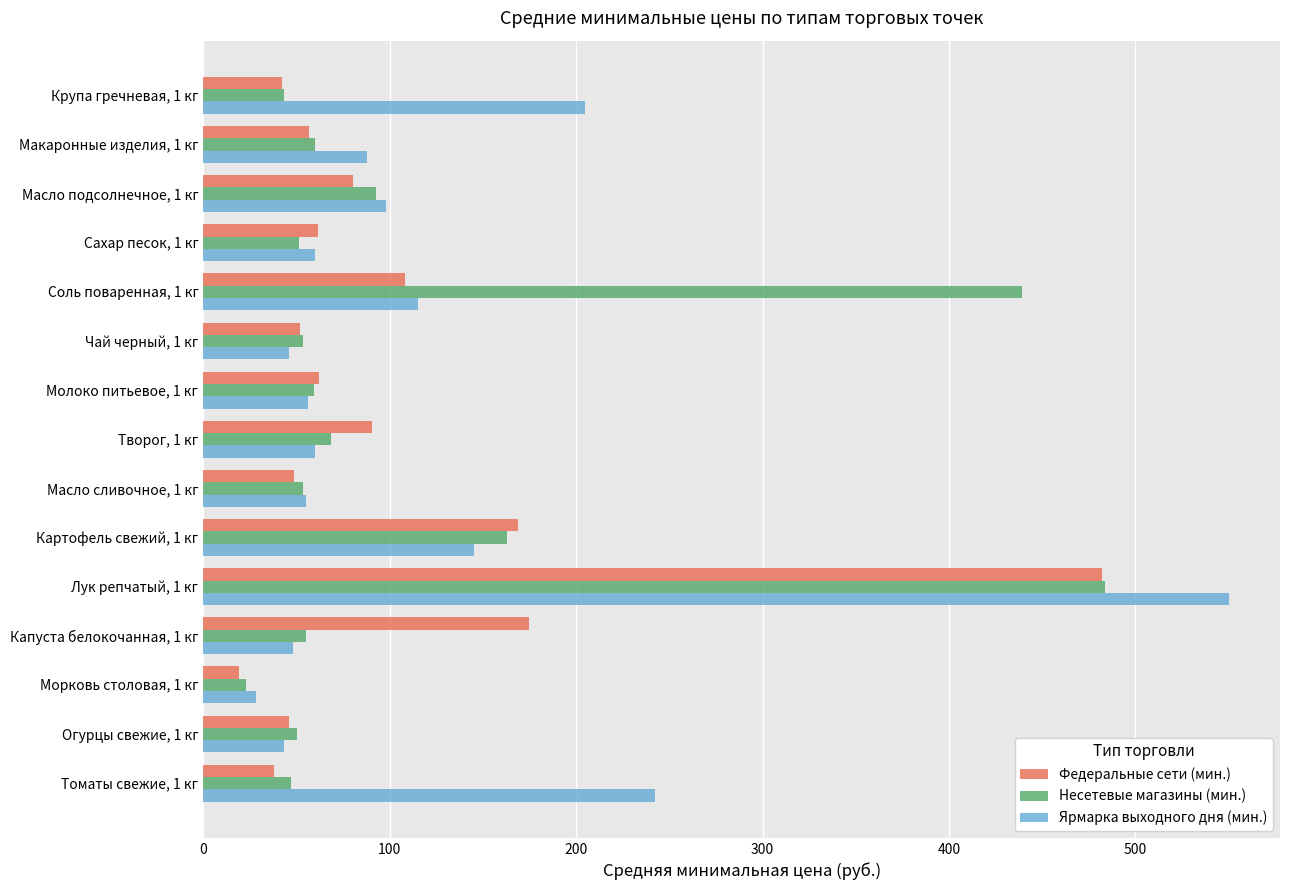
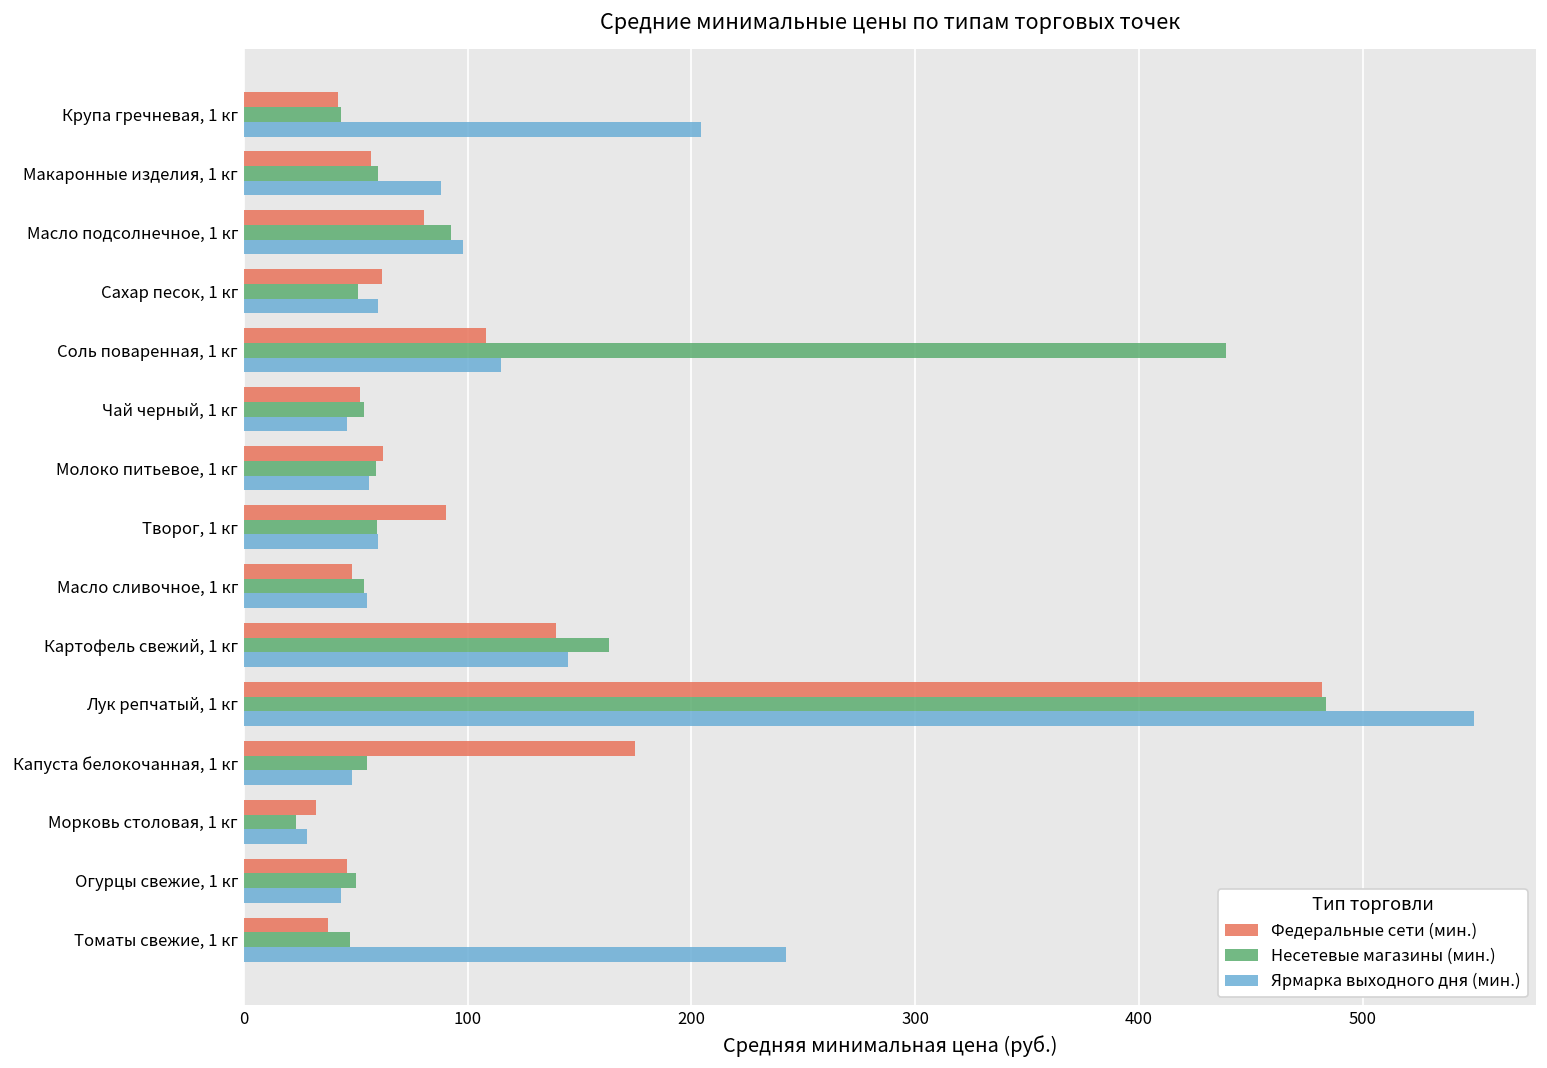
Несетевые магазины (мин.), Творог, 1 кг: 68 -> 60
Федеральные сети (мин.), Картофель свежий, 1 кг: 169 -> 140
Федеральные сети (мин.), Морковь столовая, 1 кг: 19 -> 32
